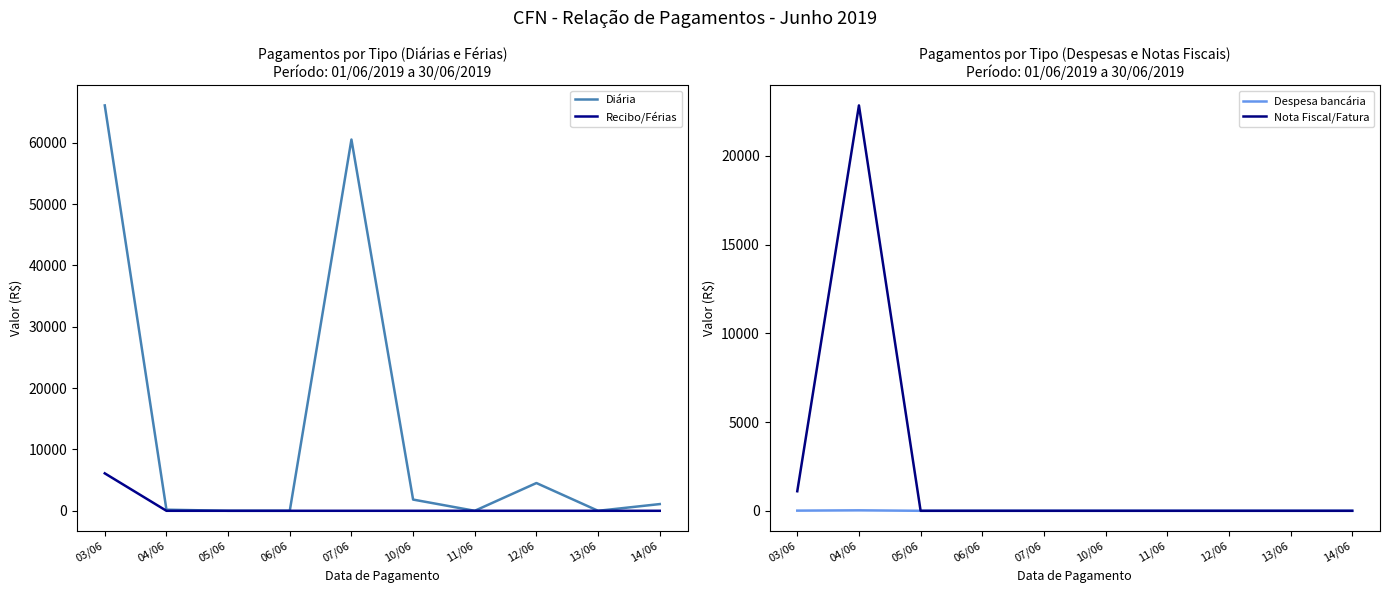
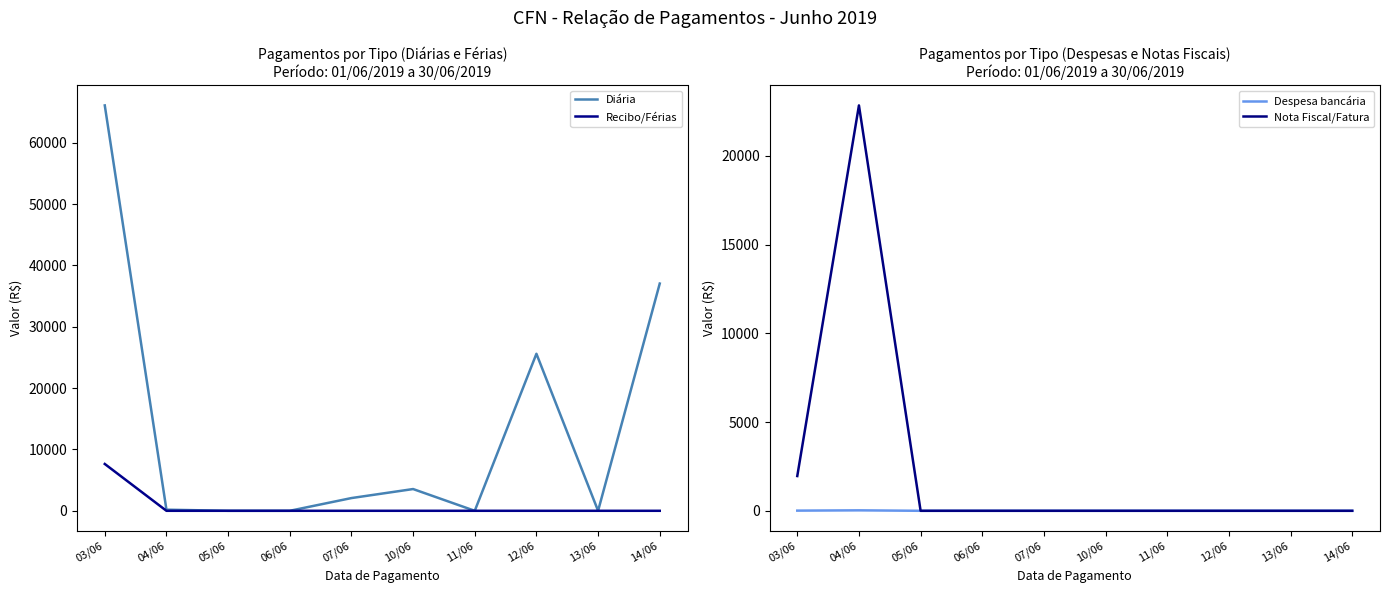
Pagamentos por Tipo (Diárias e Férias) Período: 01/06/2019 a 30/06/2019, Recibo/Férias, 03/06: 6000 -> 8000
Pagamentos por Tipo (Diárias e Férias) Período: 01/06/2019 a 30/06/2019, Diária, 07/06: 61000 -> 2000
Pagamentos por Tipo (Diárias e Férias) Período: 01/06/2019 a 30/06/2019, Diária, 10/06: 2000 -> 4000
Pagamentos por Tipo (Diárias e Férias) Período: 01/06/2019 a 30/06/2019, Diária, 12/06: 5000 -> 26000
Pagamentos por Tipo (Diárias e Férias) Período: 01/06/2019 a 30/06/2019, Diária, 14/06: 1000 -> 37000
Pagamentos por Tipo (Despesas e Notas Fiscais) Período: 01/06/2019 a 30/06/2019, Nota Fiscal/Fatura, 03/06: 1100 -> 2000
